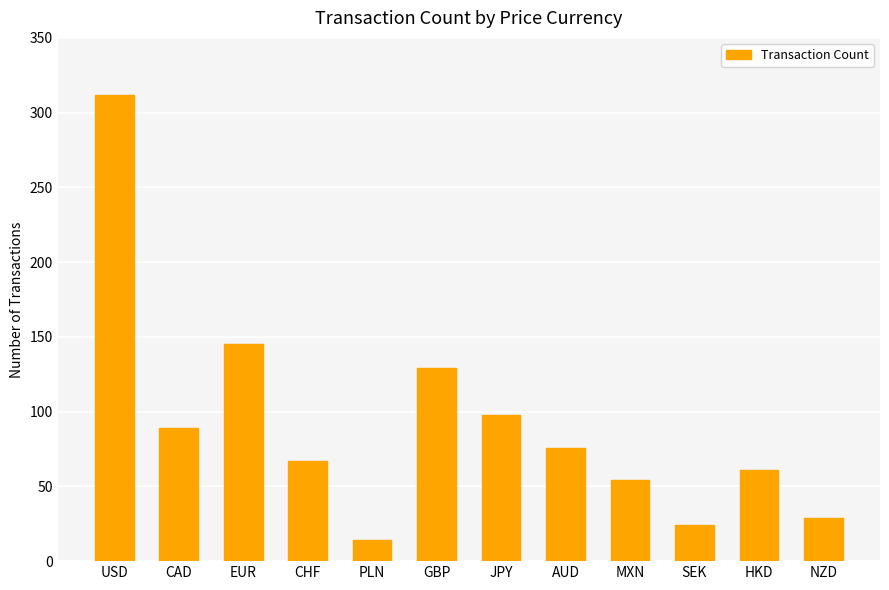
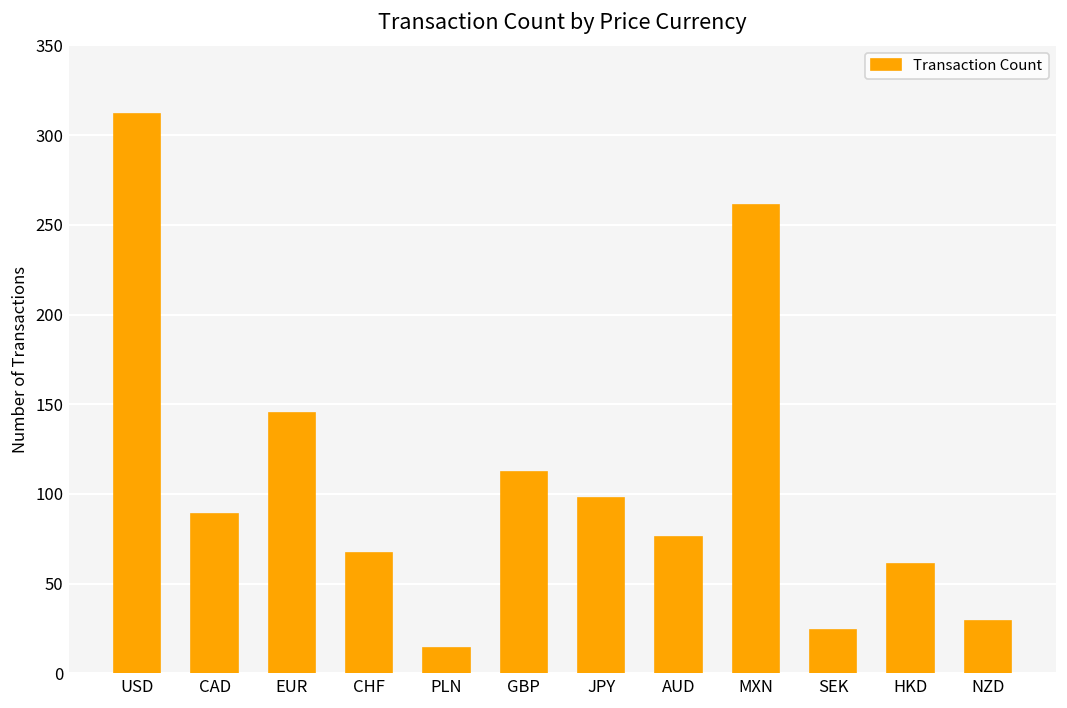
GBP: 129 -> 112
MXN: 54 -> 261
